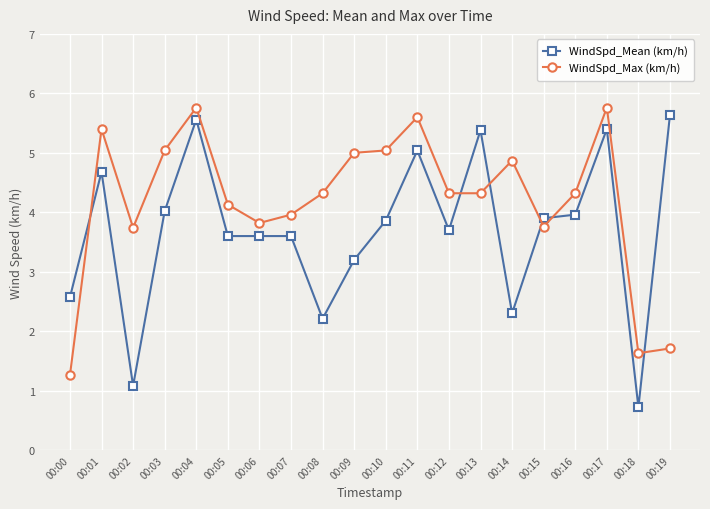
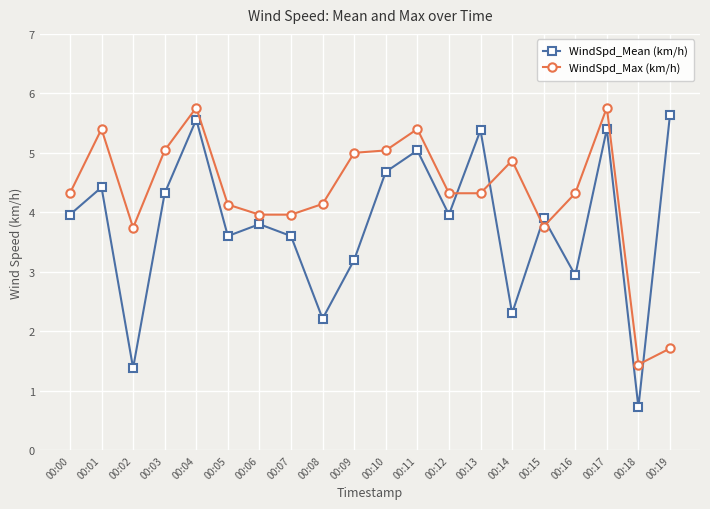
WindSpd_Mean (km/h), 00:00: 2.6 -> 4.0
WindSpd_Max (km/h), 00:00: 1.3 -> 4.3
WindSpd_Mean (km/h), 00:01: 4.7 -> 4.4
WindSpd_Mean (km/h), 00:02: 1.1 -> 1.4
WindSpd_Mean (km/h), 00:03: 4.0 -> 4.3
WindSpd_Mean (km/h), 00:06: 3.6 -> 3.8
WindSpd_Max (km/h), 00:06: 3.8 -> 4.0
WindSpd_Max (km/h), 00:08: 4.3 -> 4.1
WindSpd_Mean (km/h), 00:10: 3.9 -> 4.7
WindSpd_Max (km/h), 00:11: 5.6 -> 5.4
WindSpd_Mean (km/h), 00:12: 3.7 -> 4.0
WindSpd_Mean (km/h), 00:16: 4.0 -> 2.9
WindSpd_Max (km/h), 00:18: 1.6 -> 1.4
